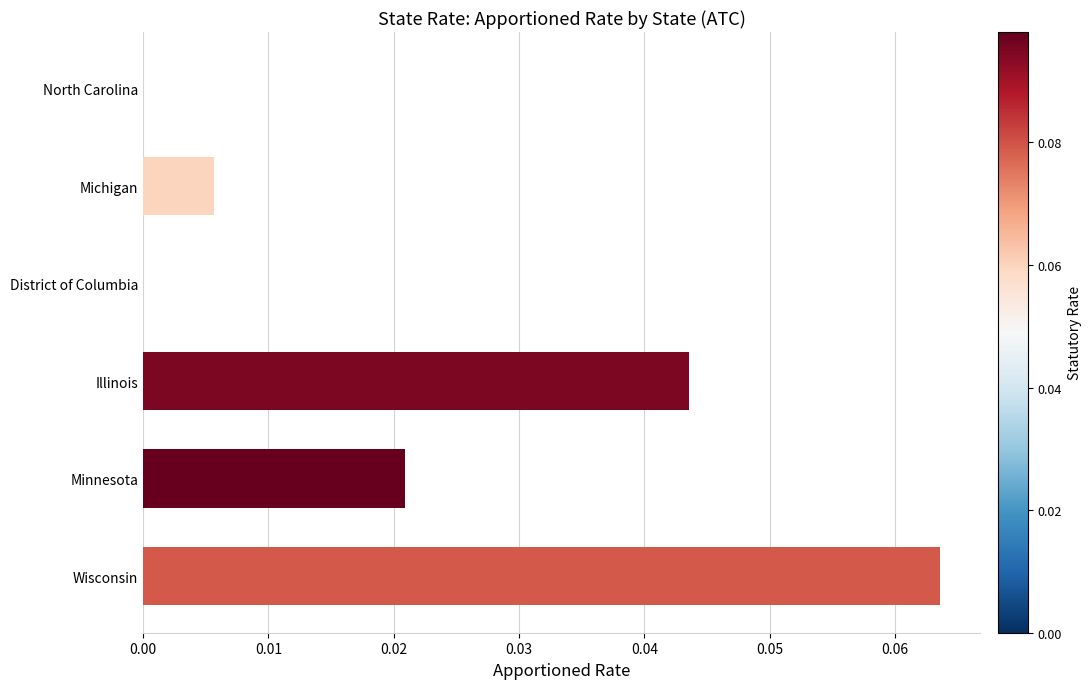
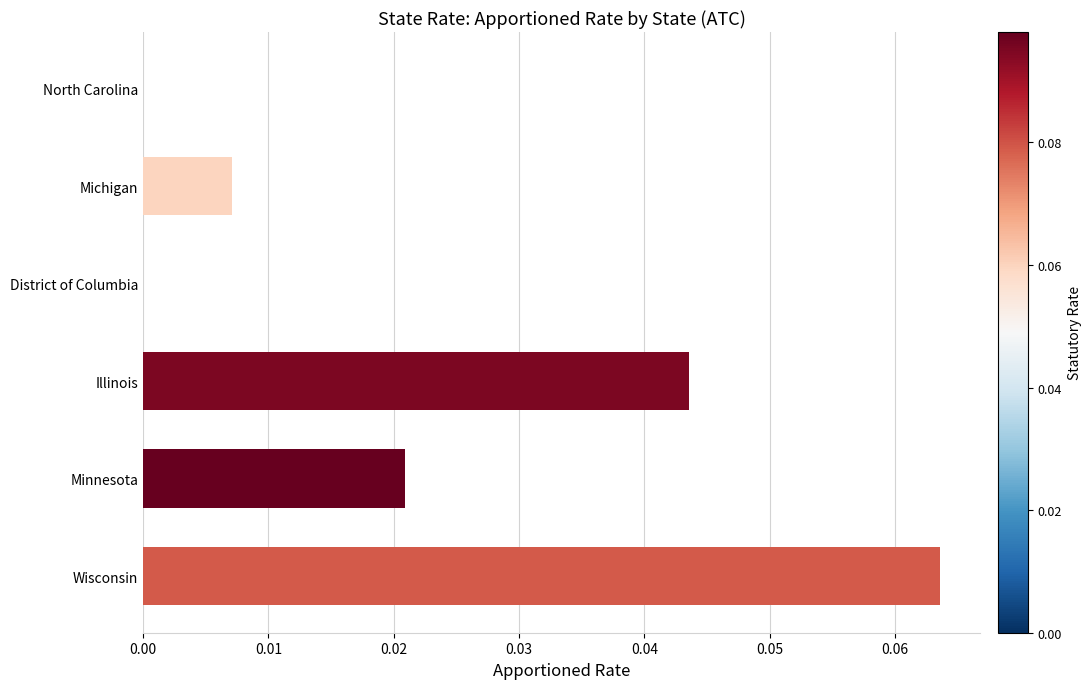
Michigan: 0.0057 -> 0.0071
